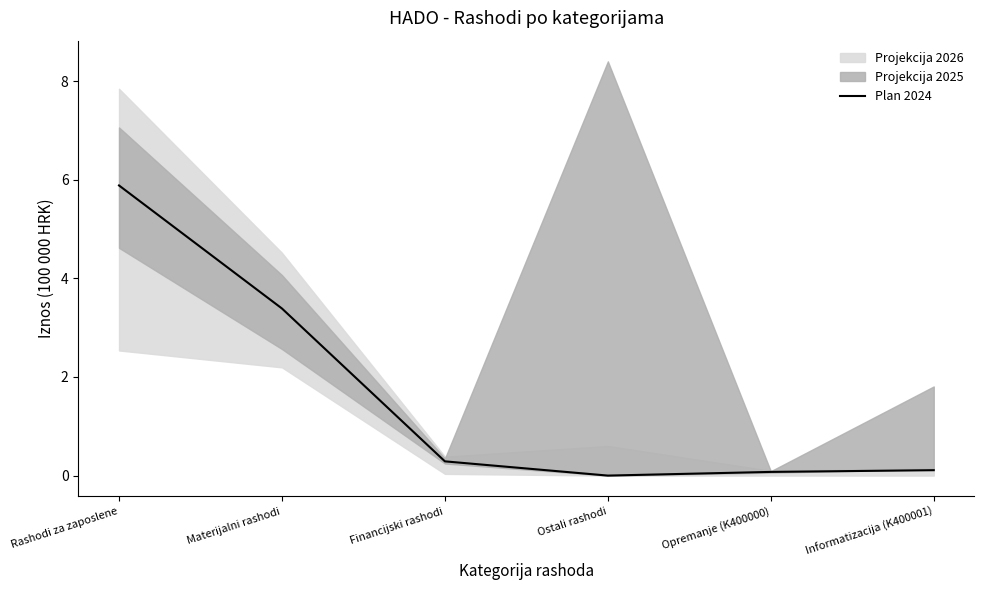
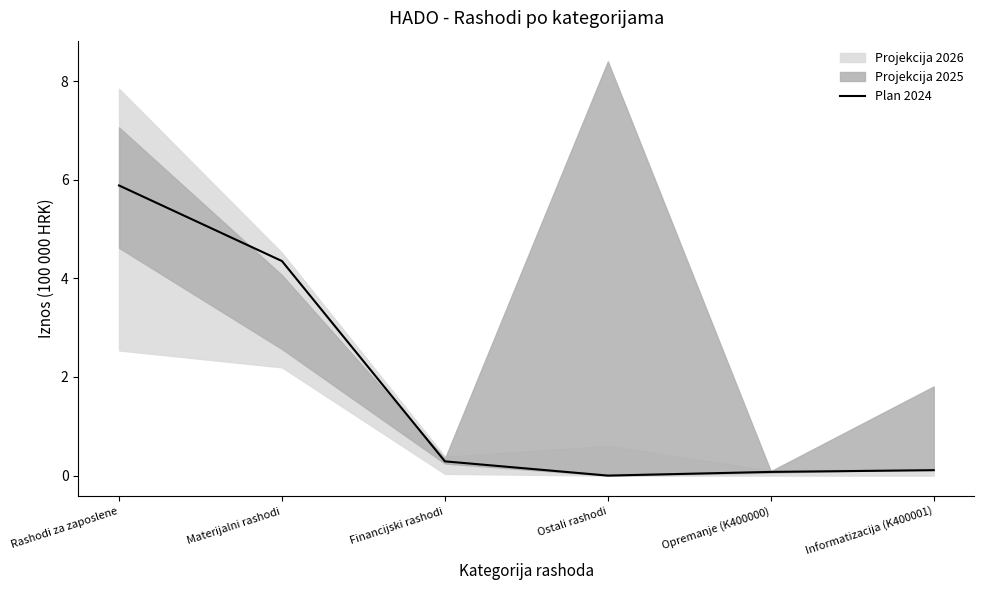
Plan 2024, Materijalni rashodi: 3.4 -> 4.4
